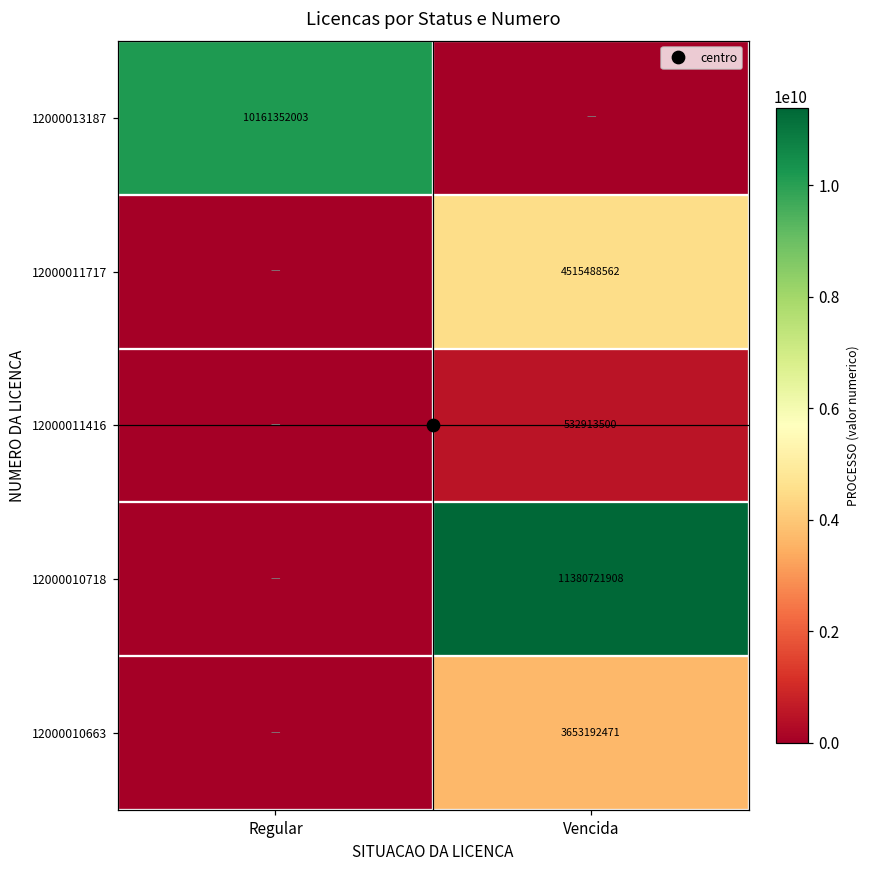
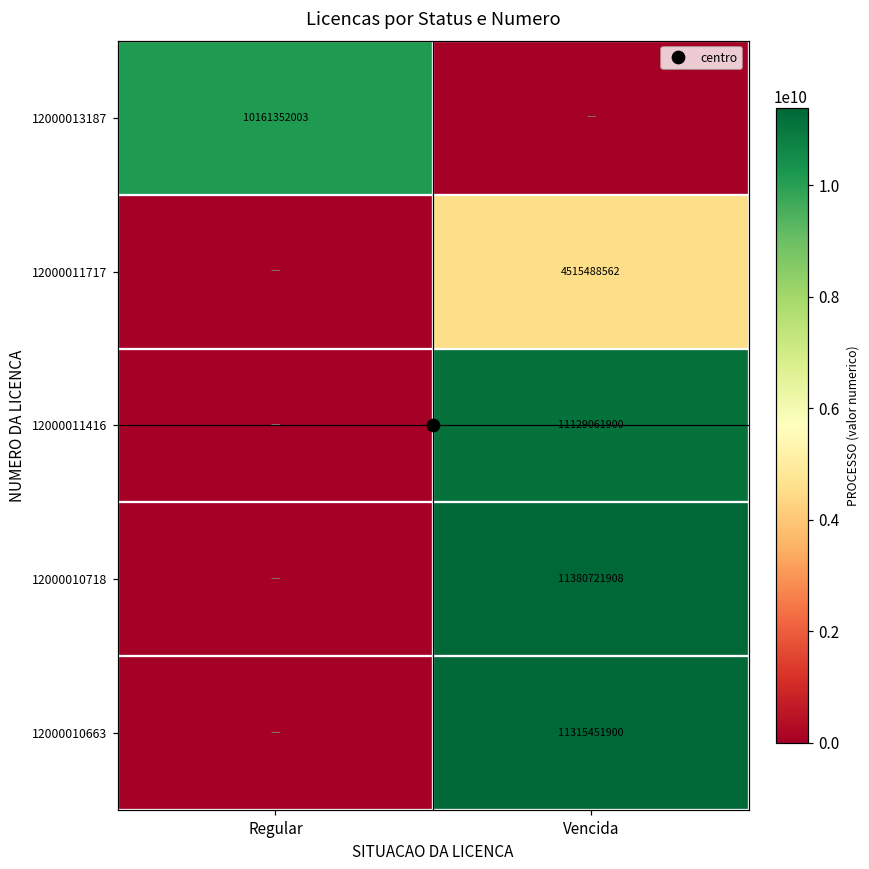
12000011416, Vencida: 532913500 -> 11129061900
12000010663, Vencida: 3653192471 -> 11315451900
